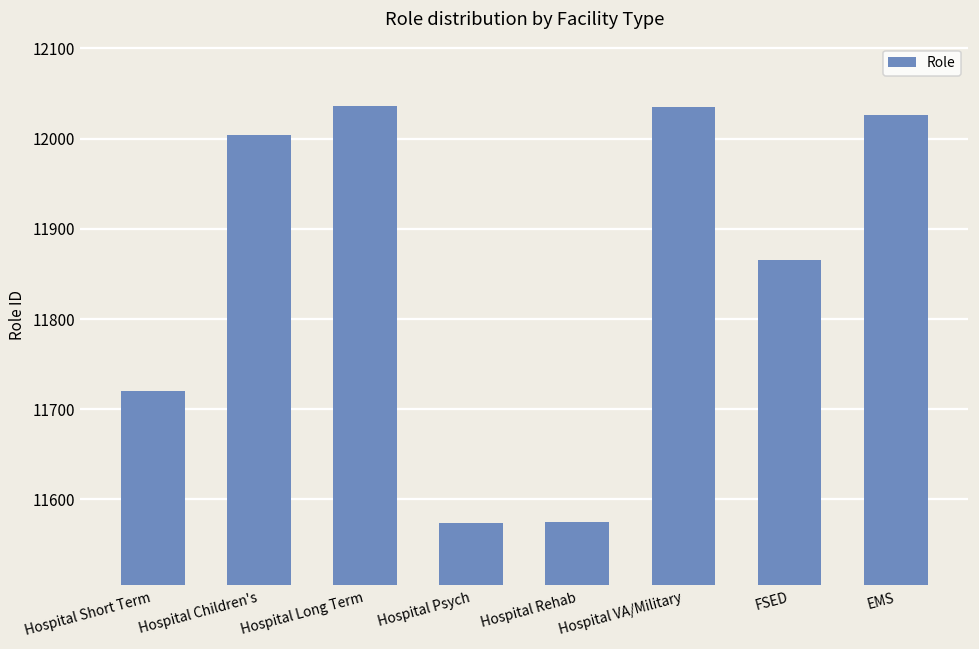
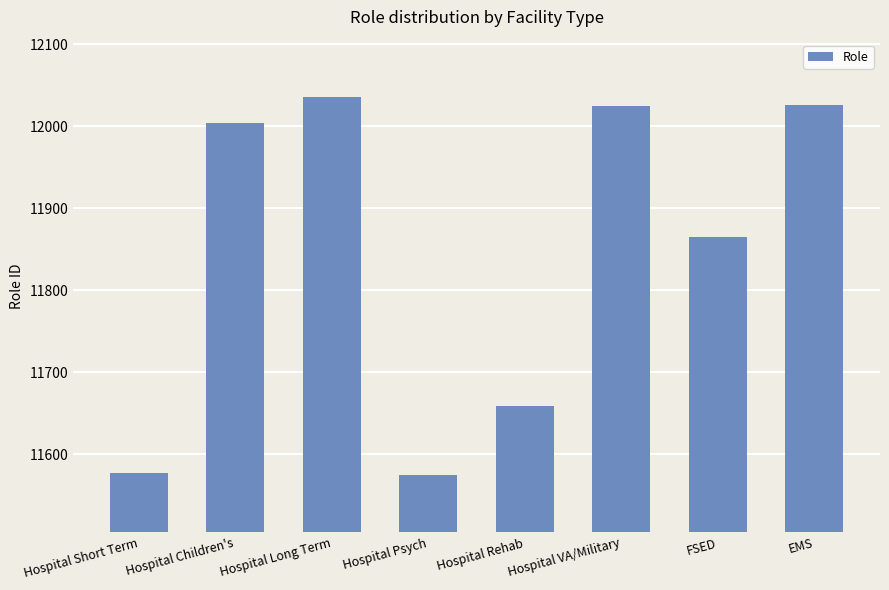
Hospital Short Term: 11720 -> 11580
Hospital Rehab: 11580 -> 11660
Hospital VA/Military: 12040 -> 12020
